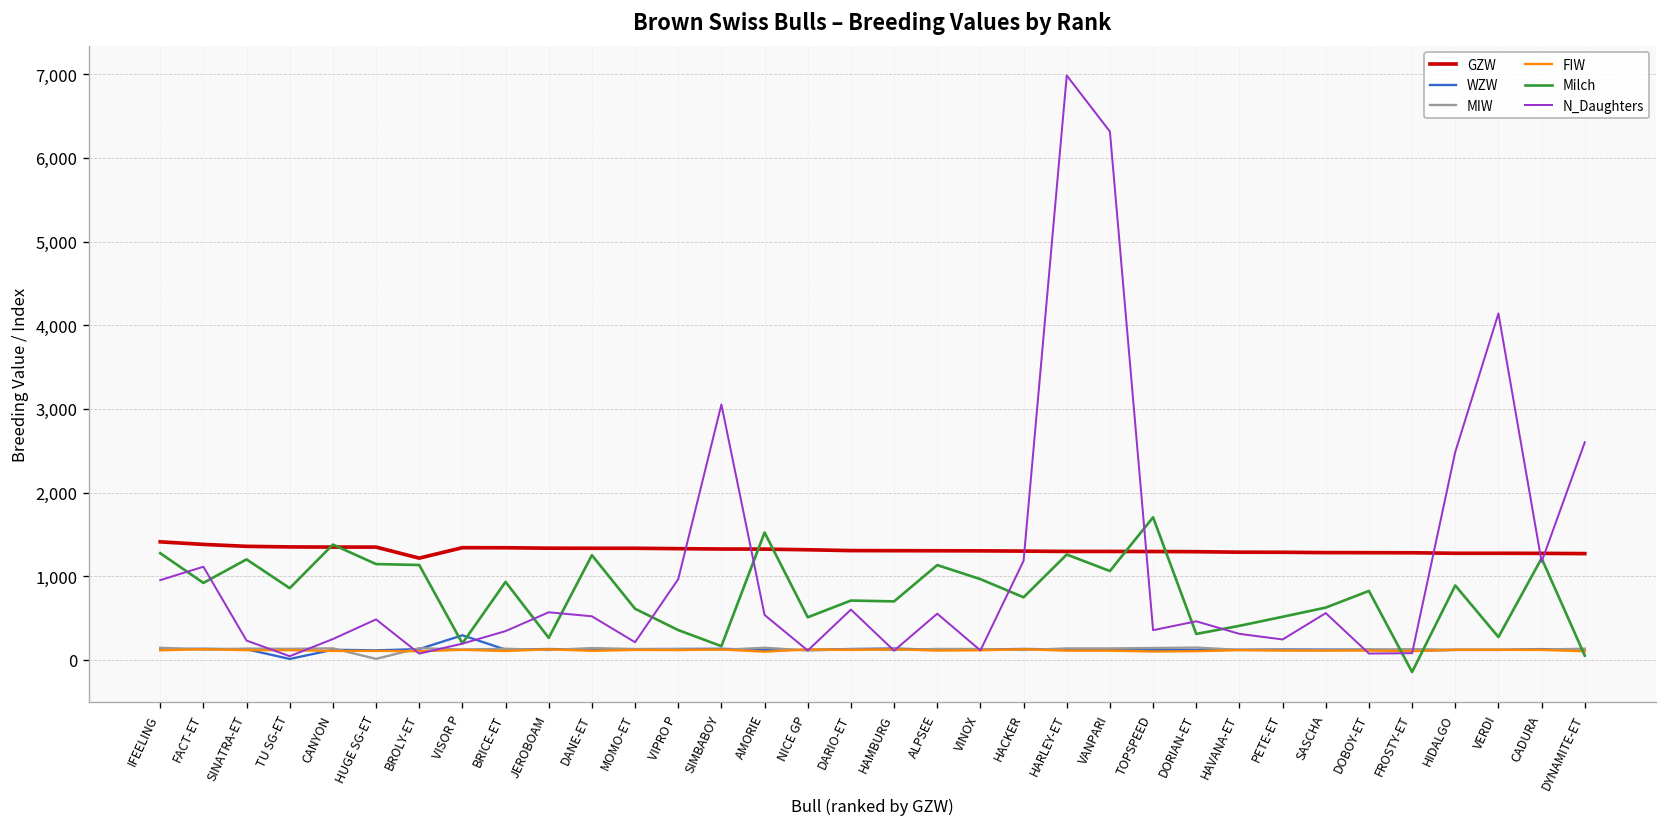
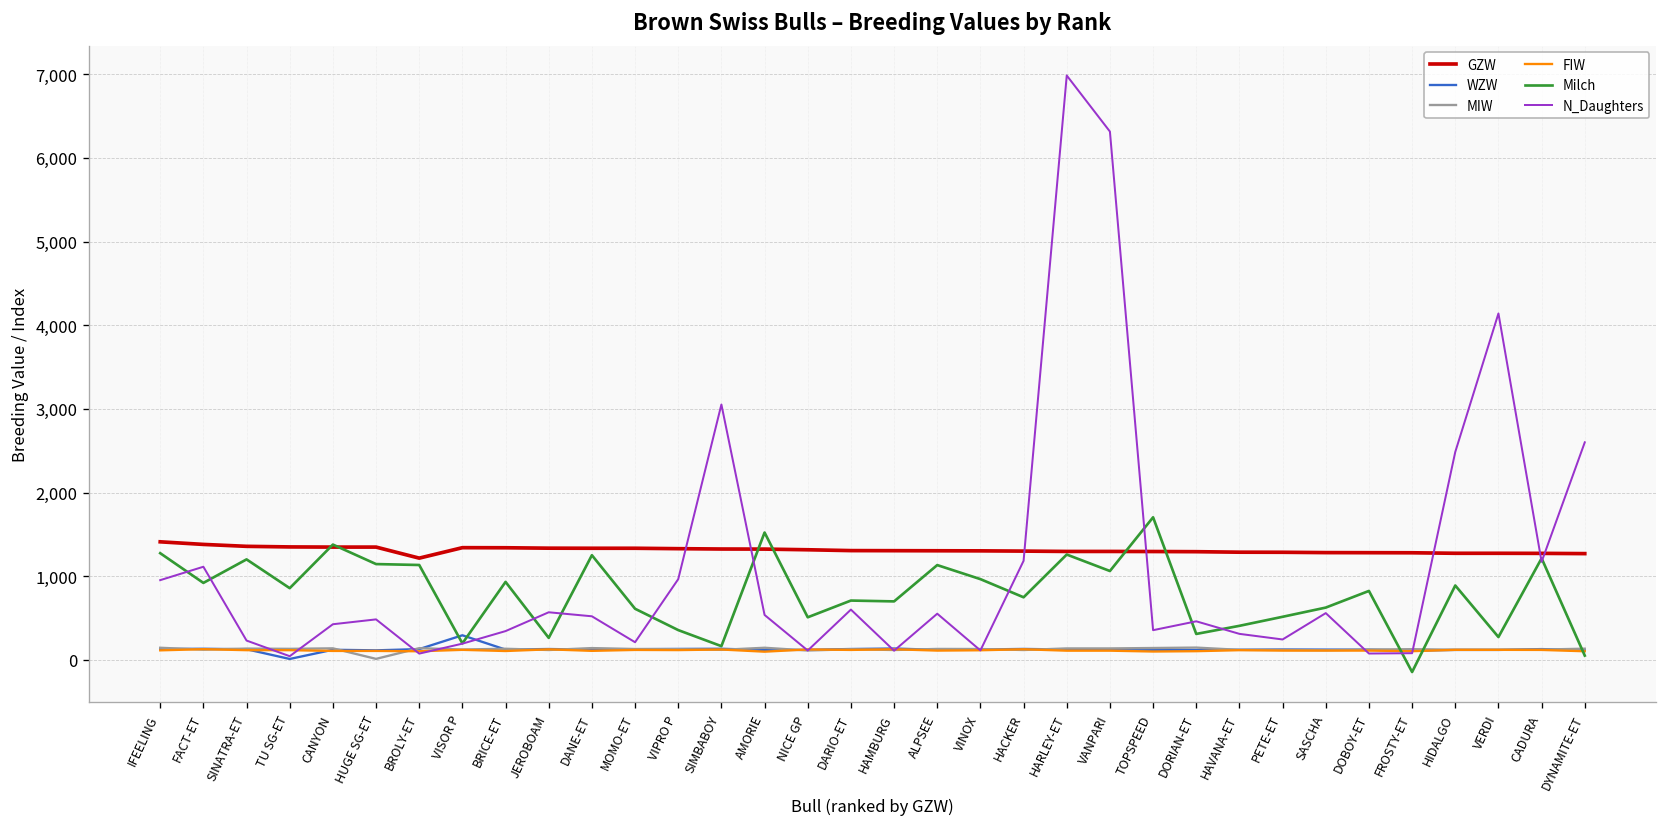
N_Daughters, CANYON: 300 -> 400
